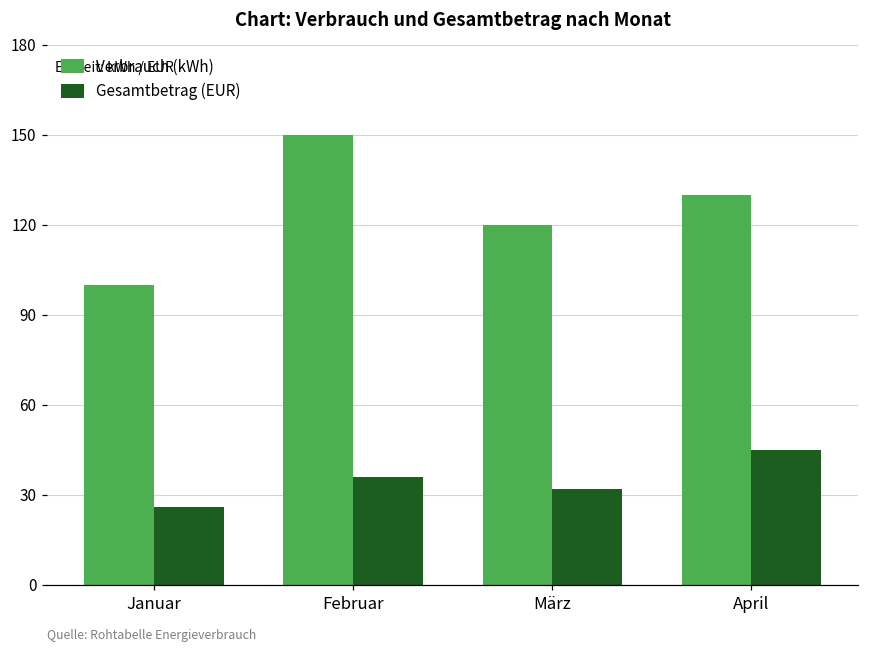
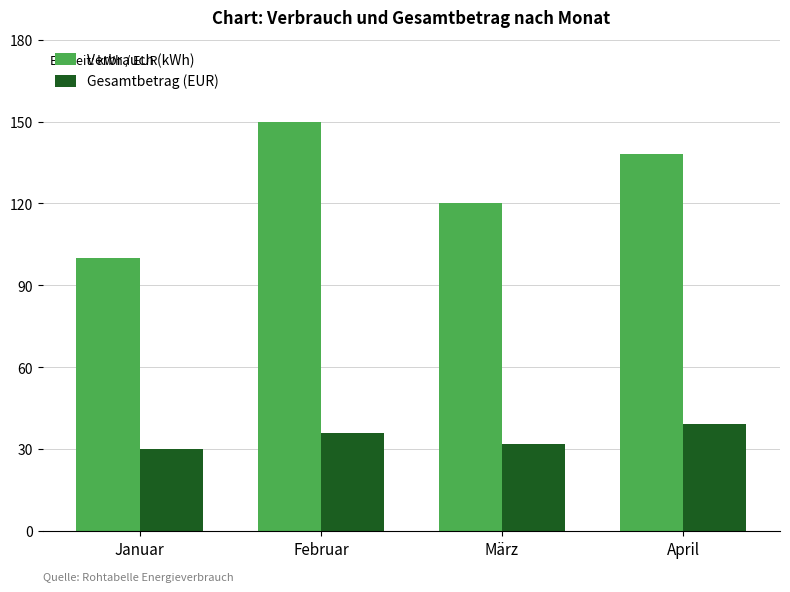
Gesamtbetrag (EUR), Januar: 26 -> 30
Verbrauch (kWh), April: 130 -> 138
Gesamtbetrag (EUR), April: 45 -> 39
